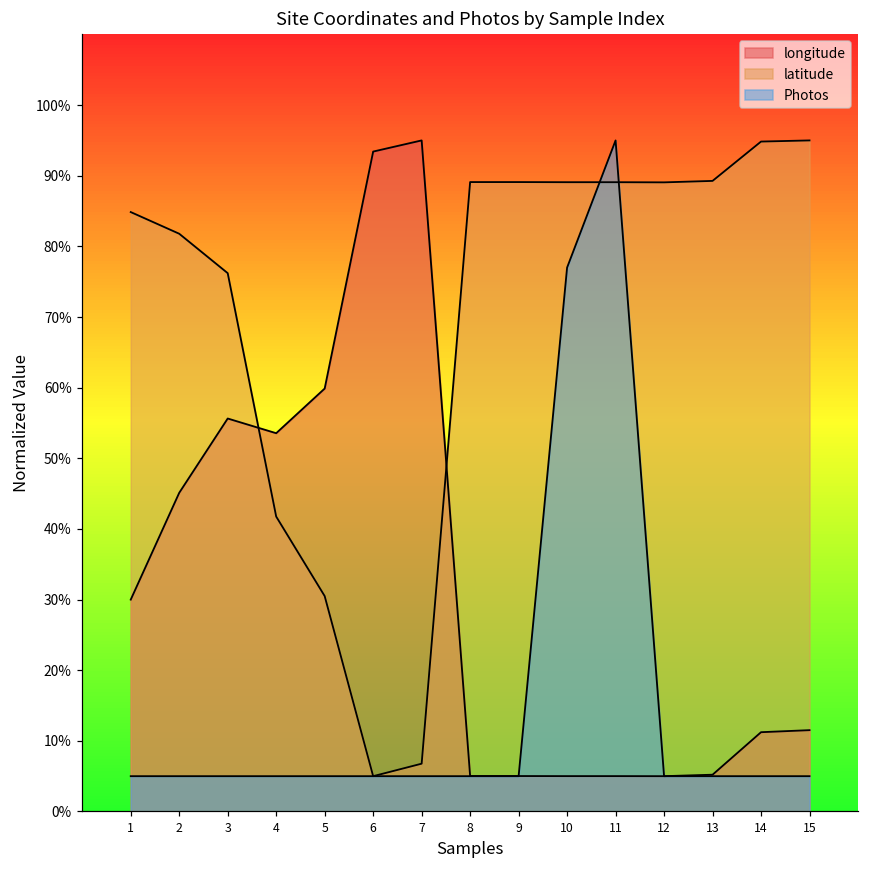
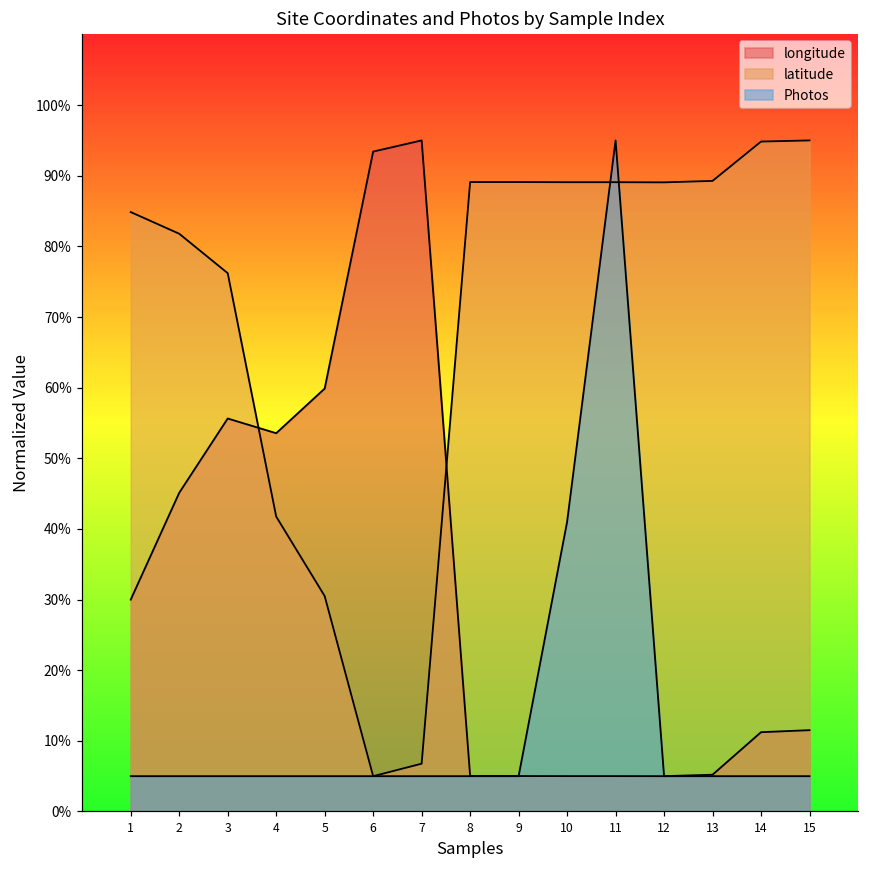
Photos, 10: 77% -> 41%
